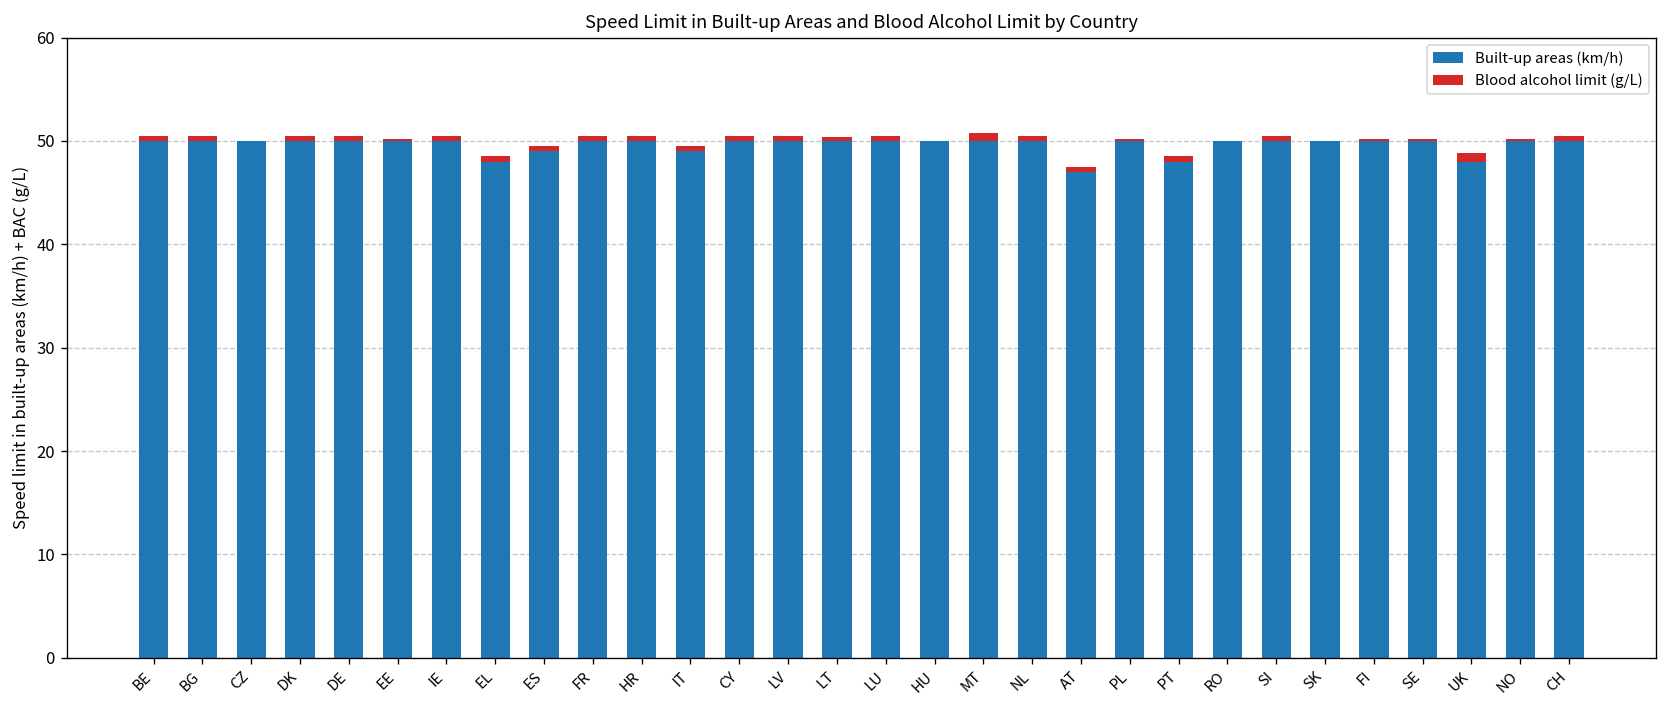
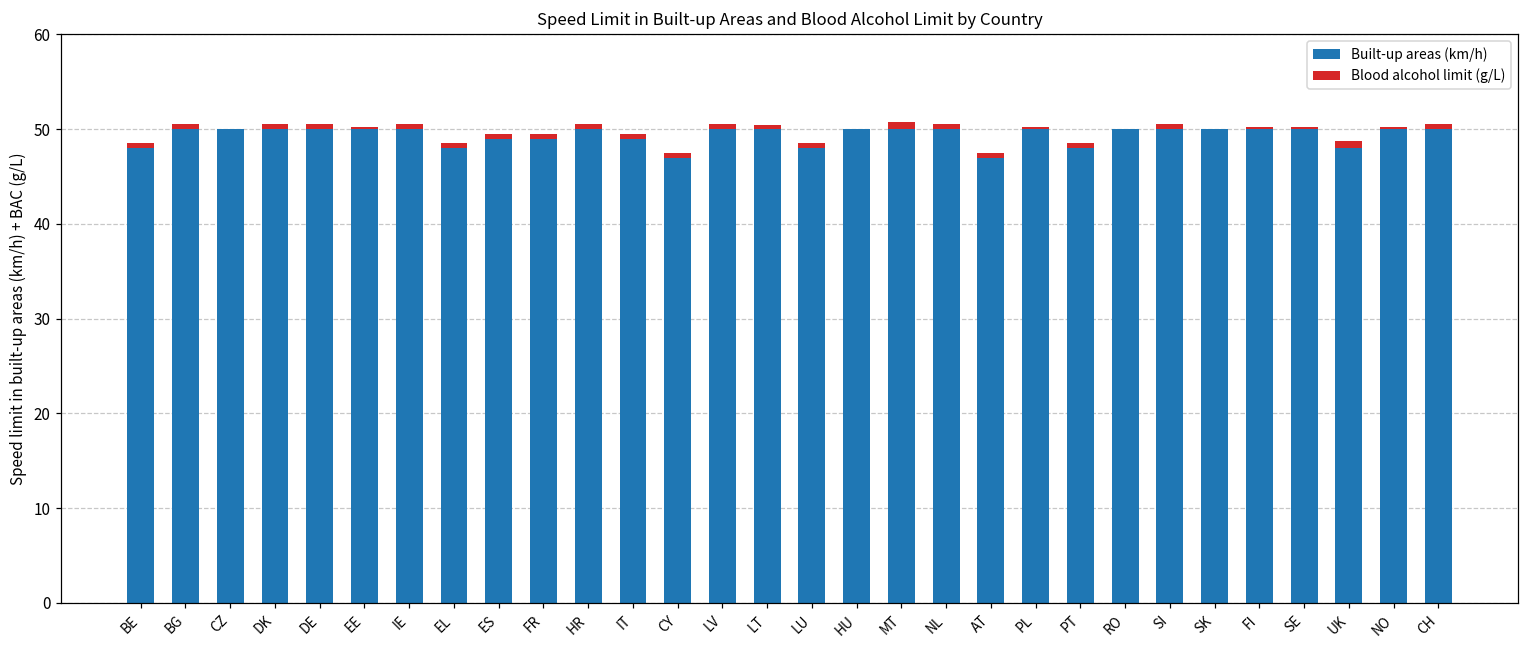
Built-up areas (km/h), BE: 50 -> 48
Built-up areas (km/h), FR: 50 -> 49
Built-up areas (km/h), CY: 50 -> 47
Built-up areas (km/h), LU: 50 -> 48
